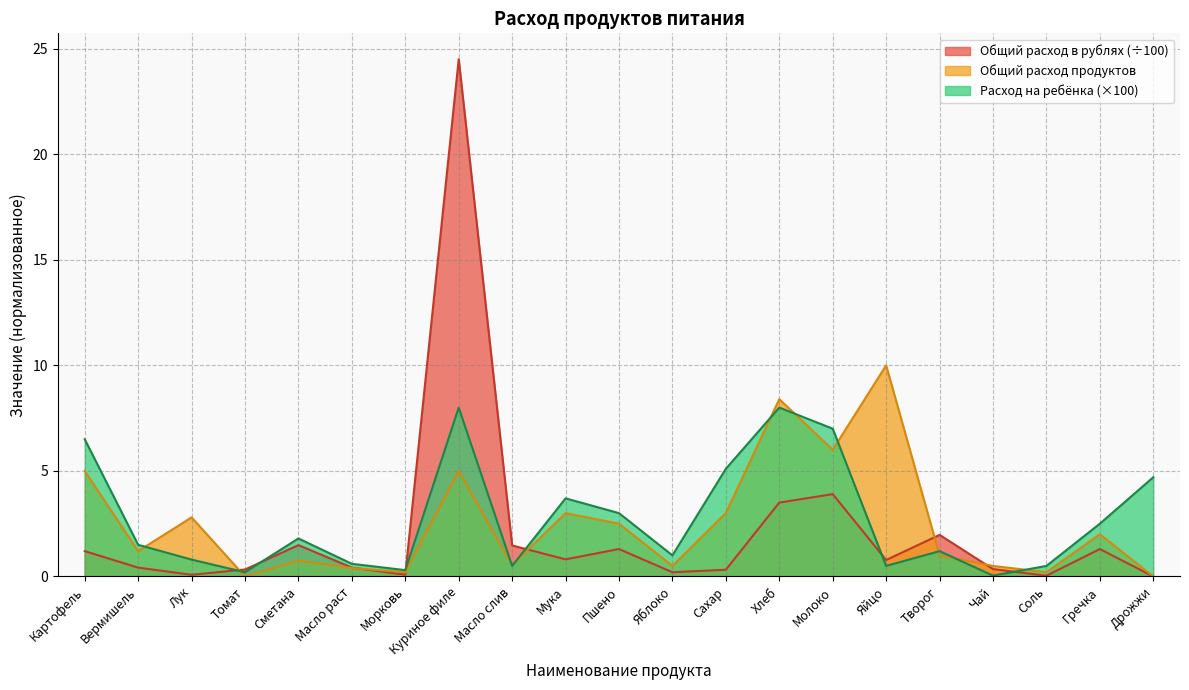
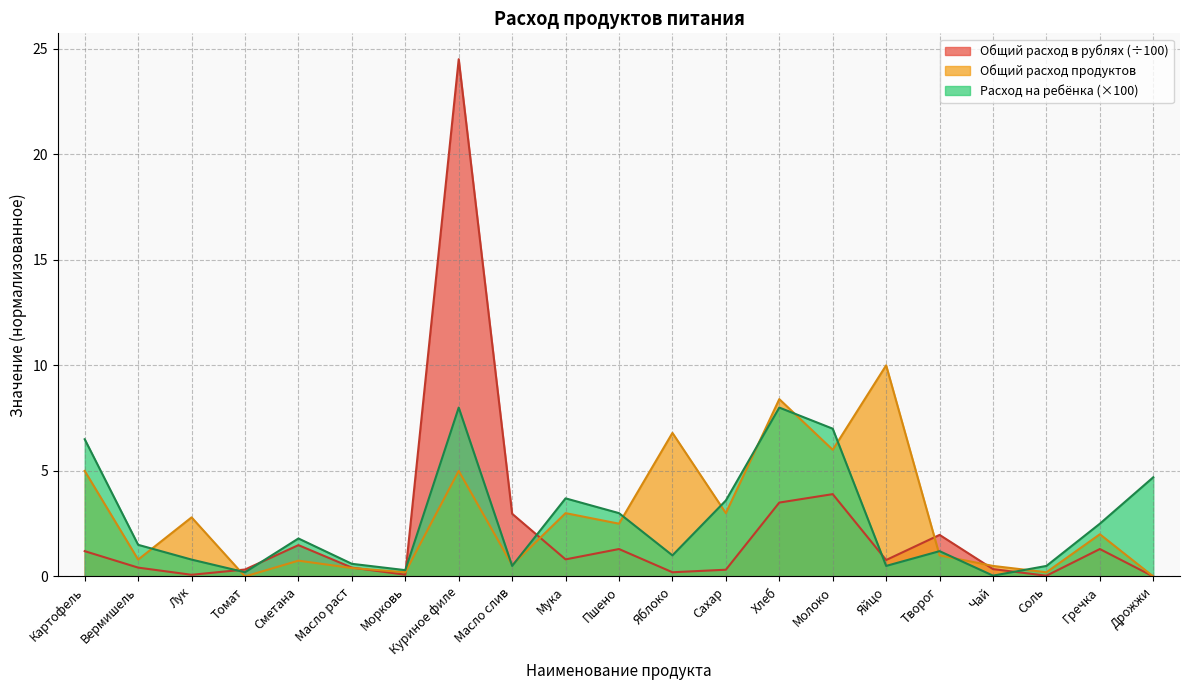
Общий расход продуктов, Вермишель: 1.2 -> 0.8
Общий расход в рублях (÷100), Масло слив: 1.5 -> 3.0
Общий расход продуктов, Яблоко: 0.5 -> 6.8
Расход на ребёнка (×100), Сахар: 5.1 -> 3.6
